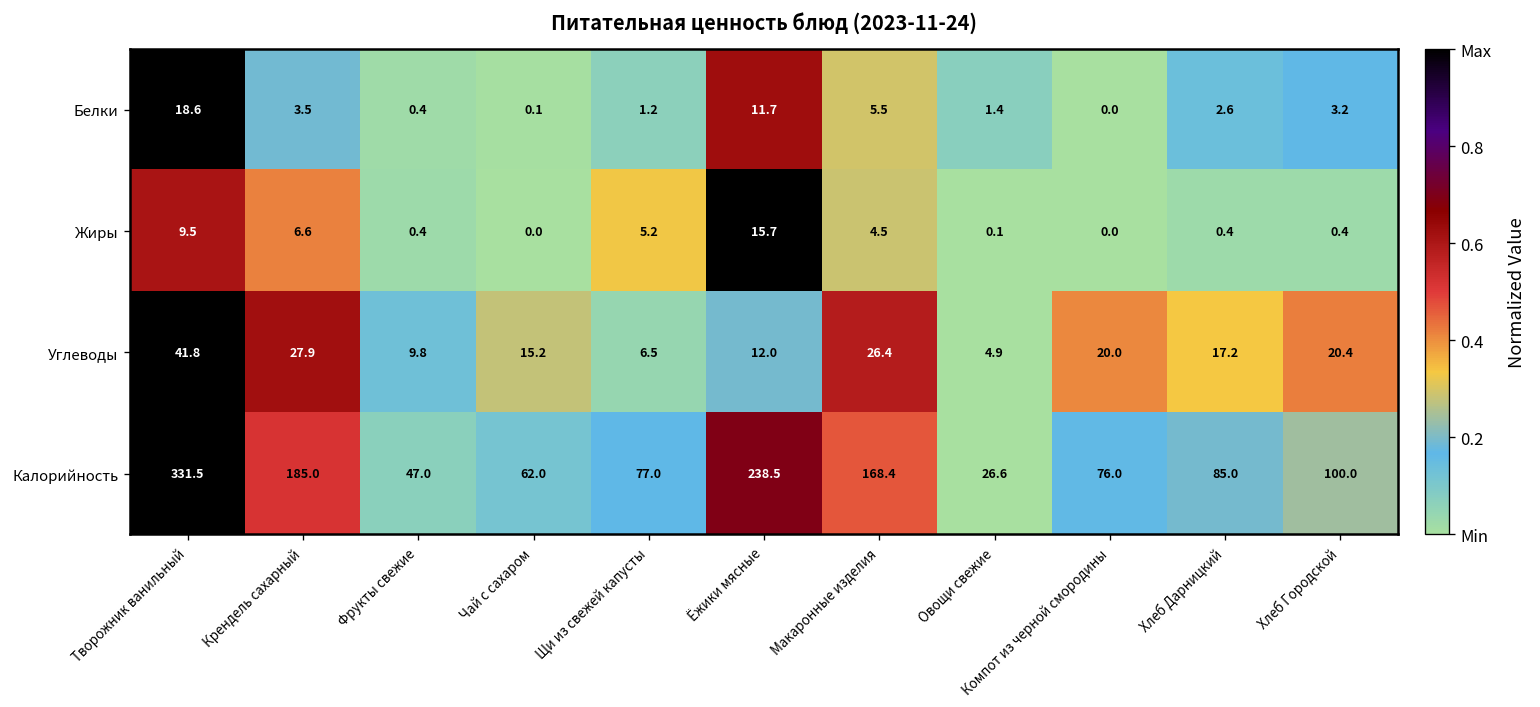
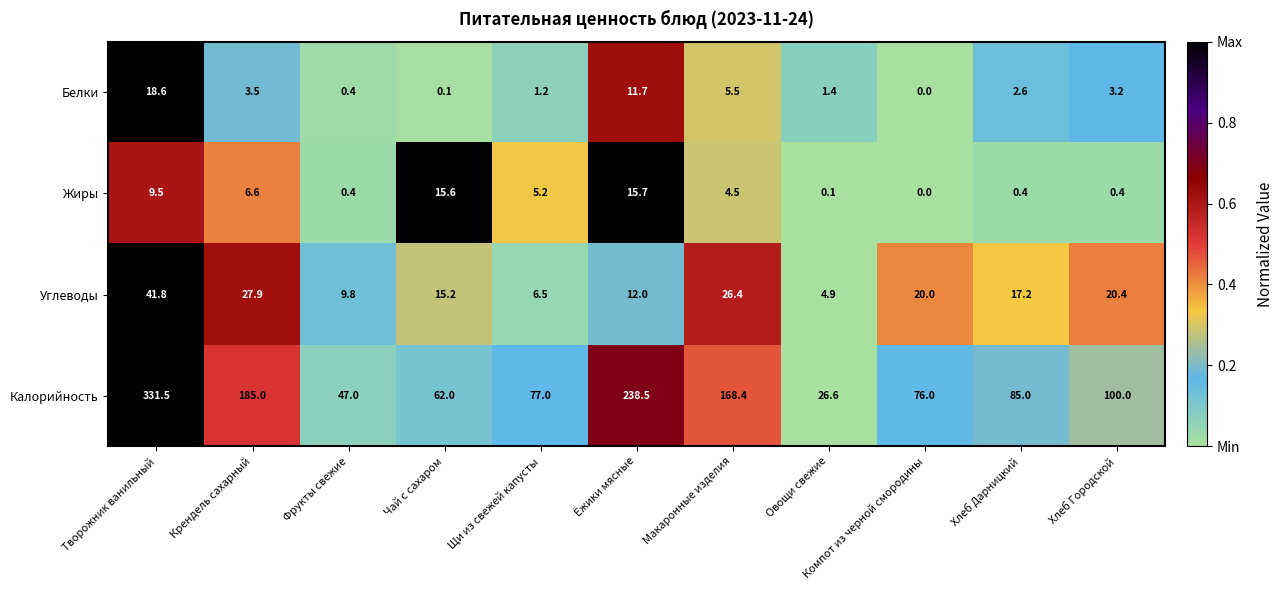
Жиры, Чай с сахаром: 0.0 -> 15.6
